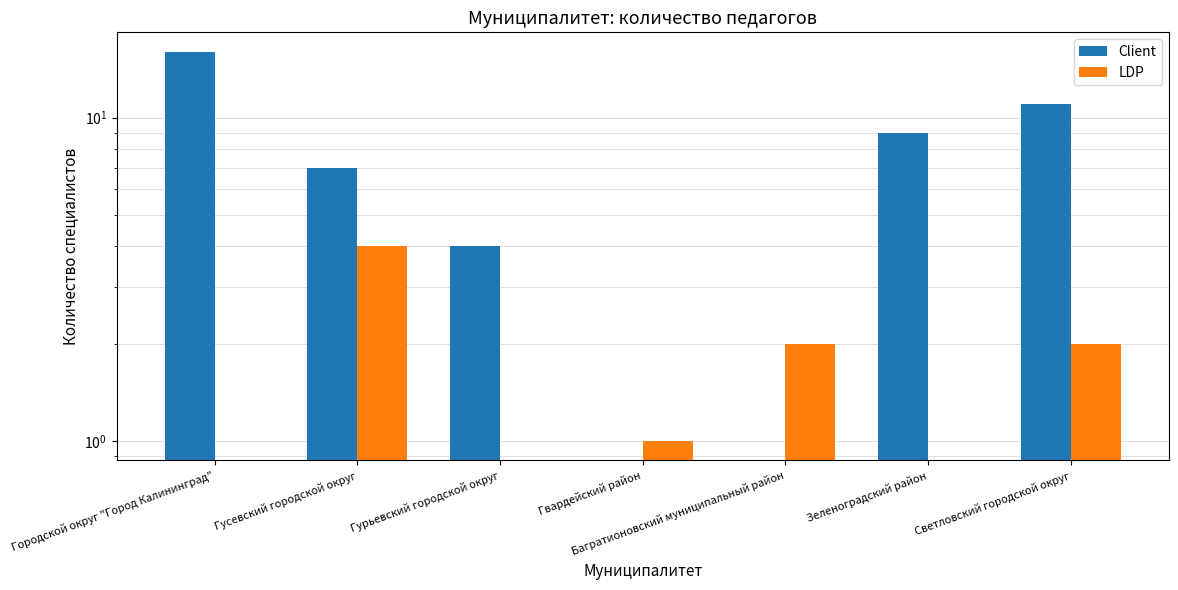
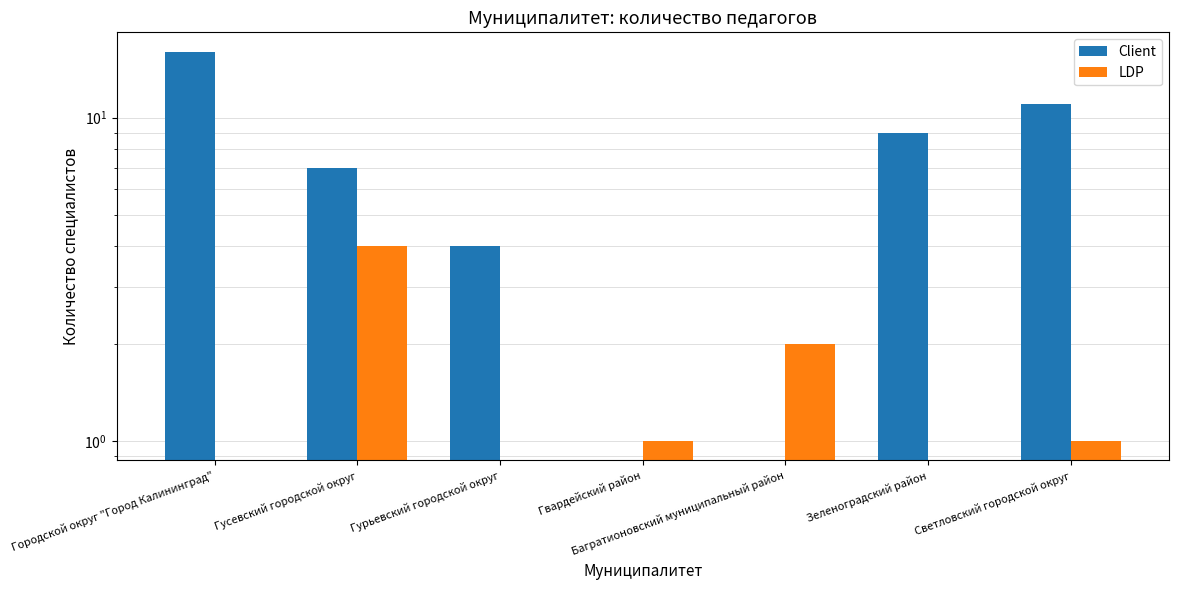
LDP, Светловский городской округ: 2 -> 1
